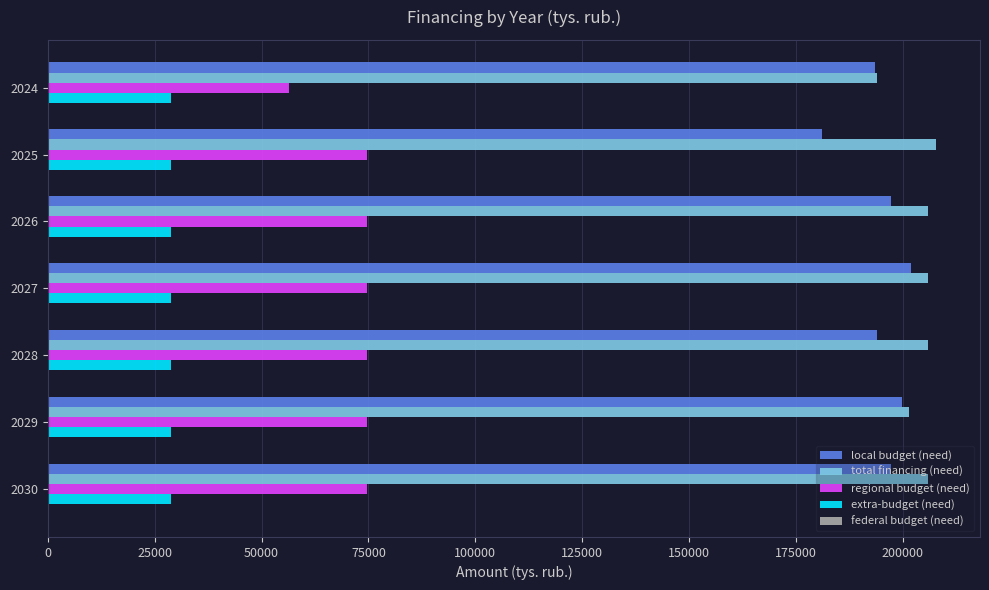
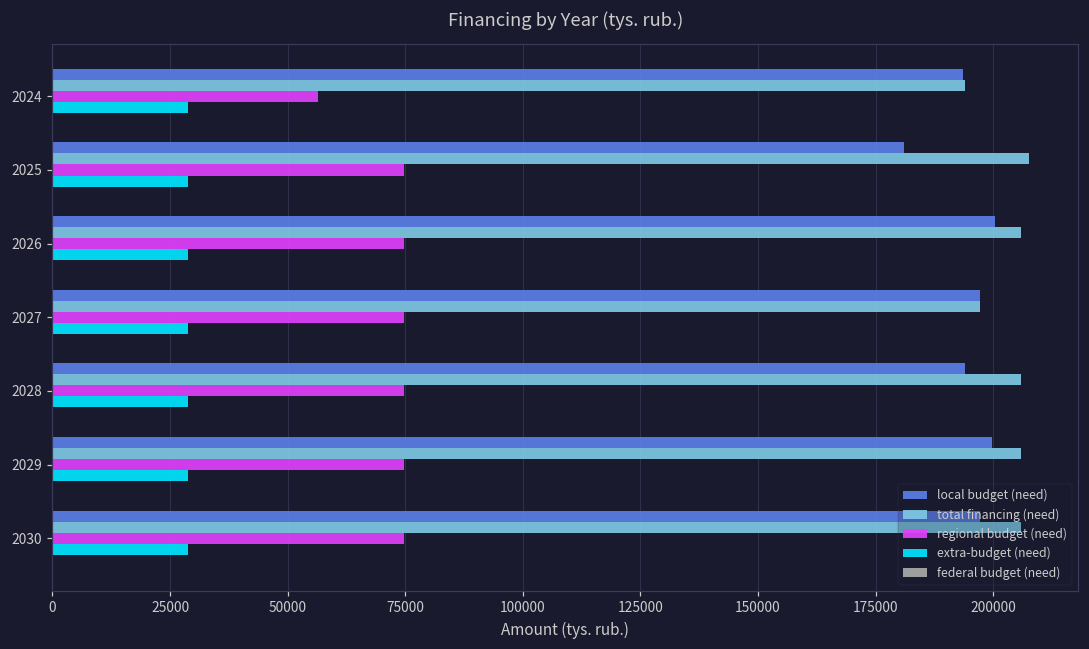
local budget (need), 2026: 197000 -> 200000
local budget (need), 2027: 202000 -> 197000
total financing (need), 2027: 206000 -> 197000
total financing (need), 2029: 201000 -> 206000
